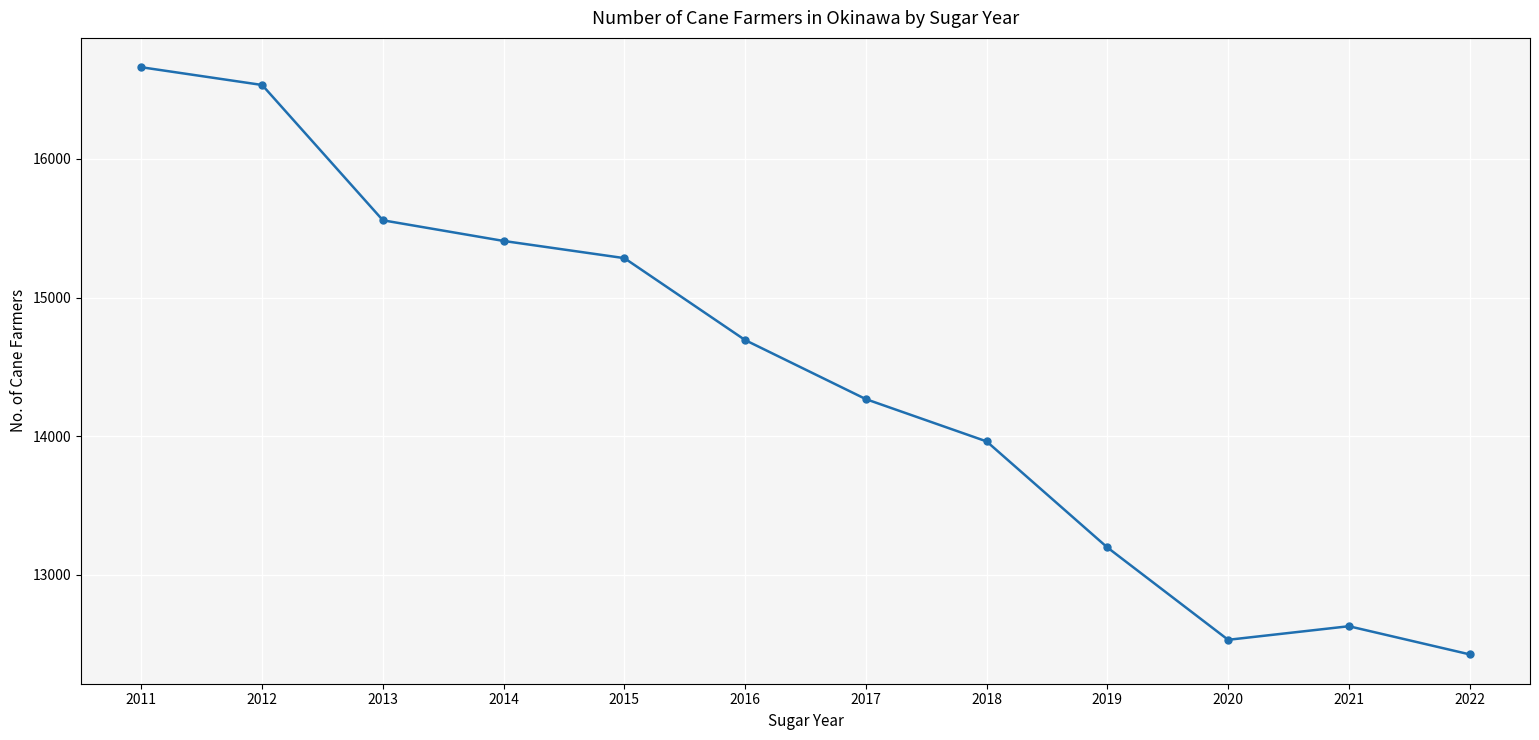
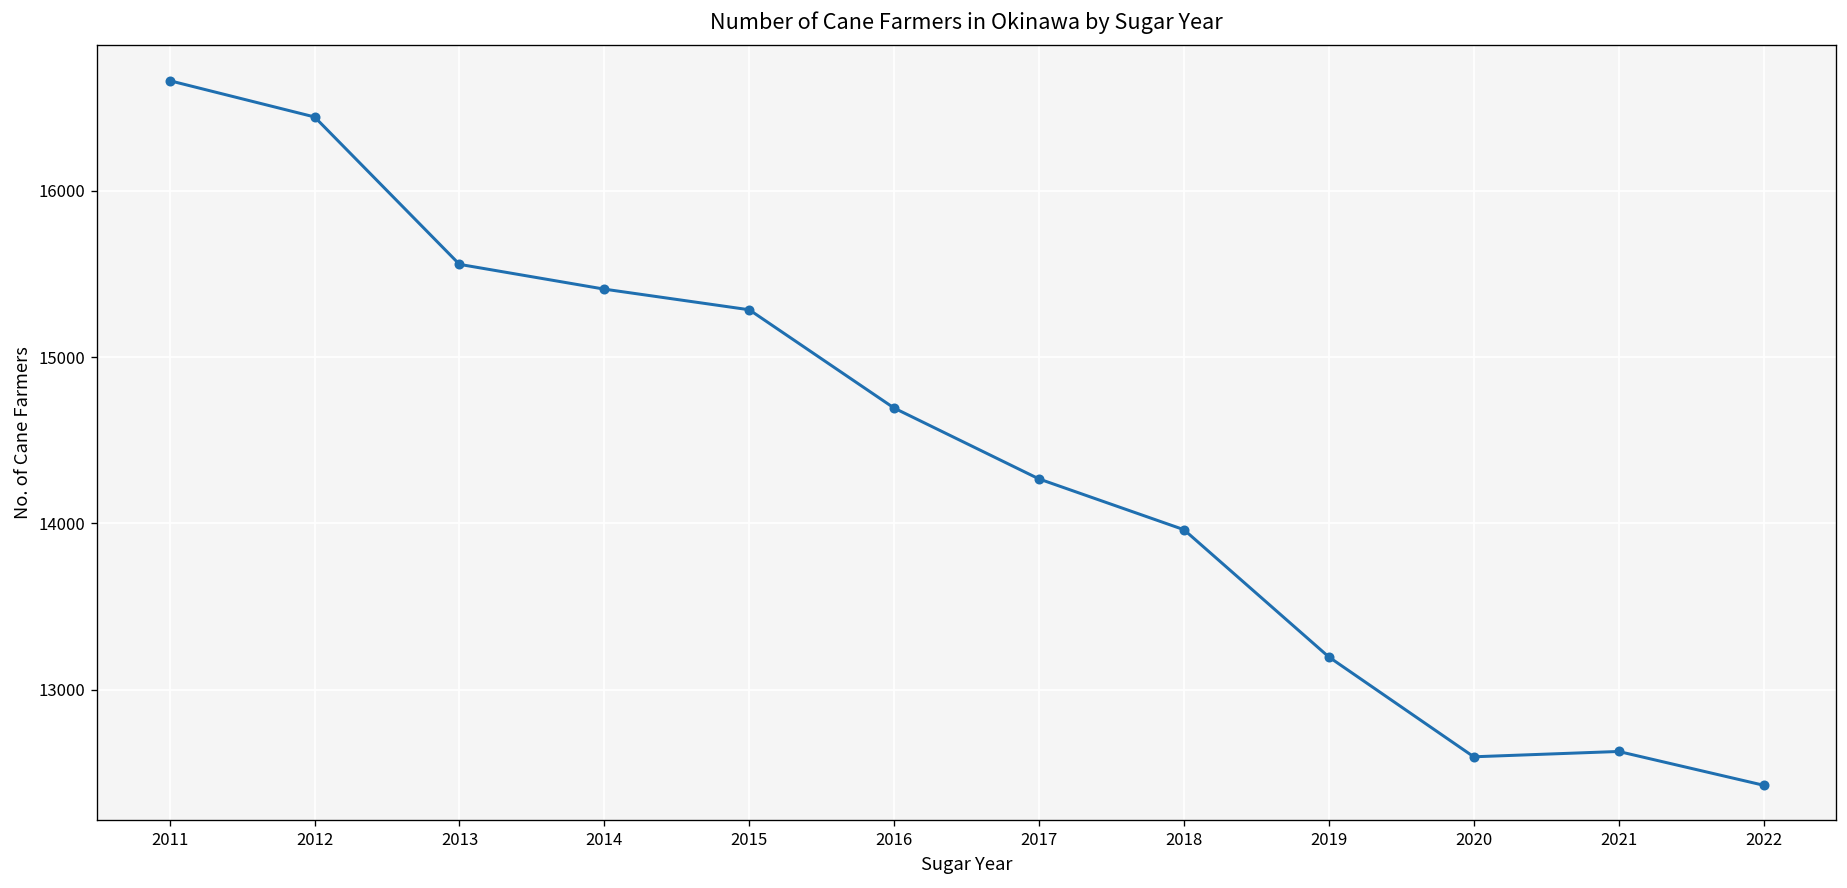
2012: 16530 -> 16440
2020: 12530 -> 12600
